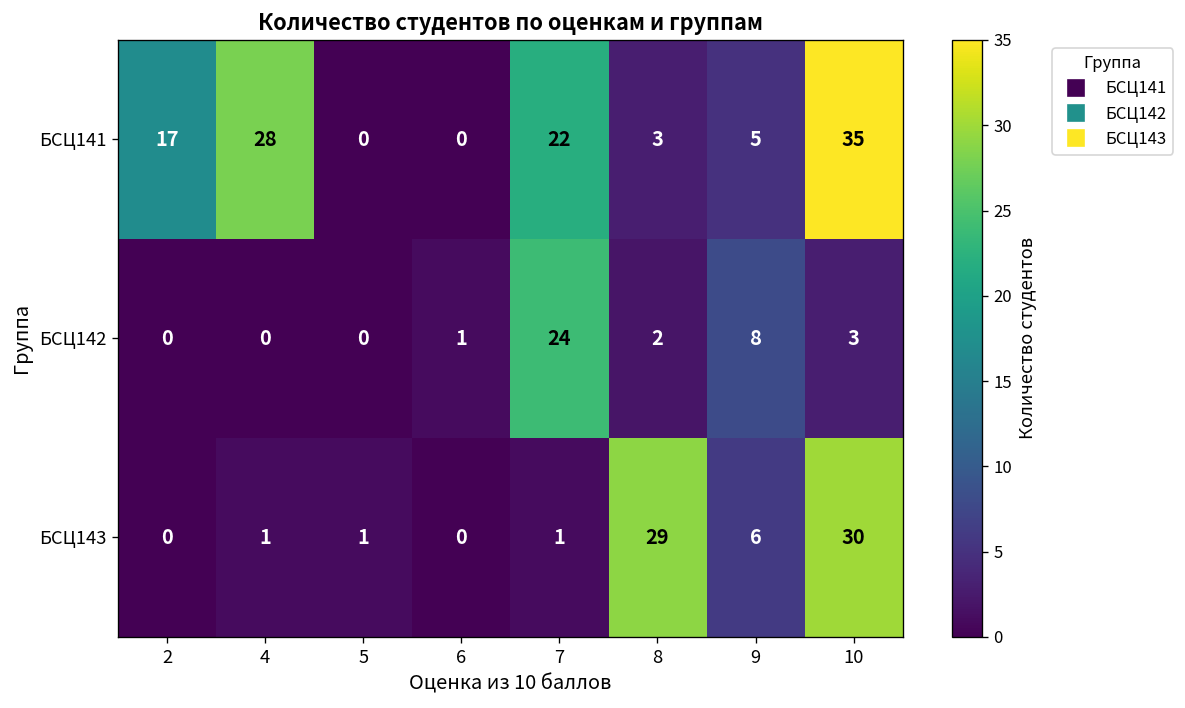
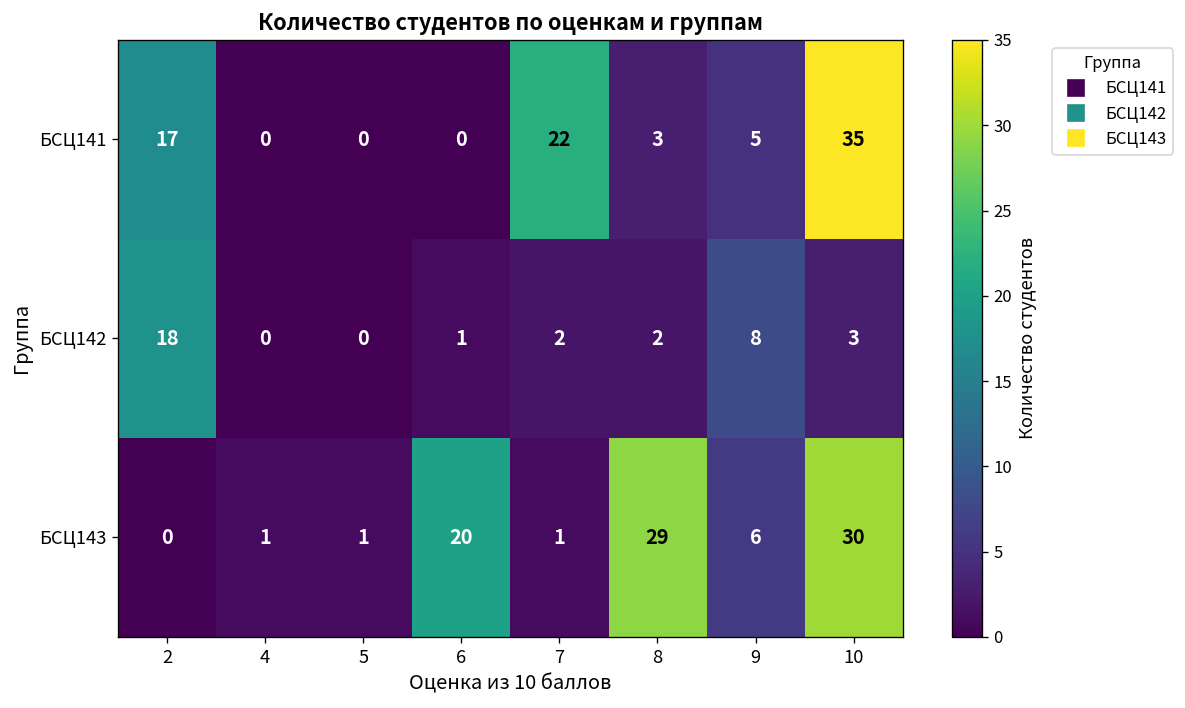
БСЦ141, 4: 28 -> 0
БСЦ142, 2: 0 -> 18
БСЦ142, 7: 24 -> 2
БСЦ143, 6: 0 -> 20
